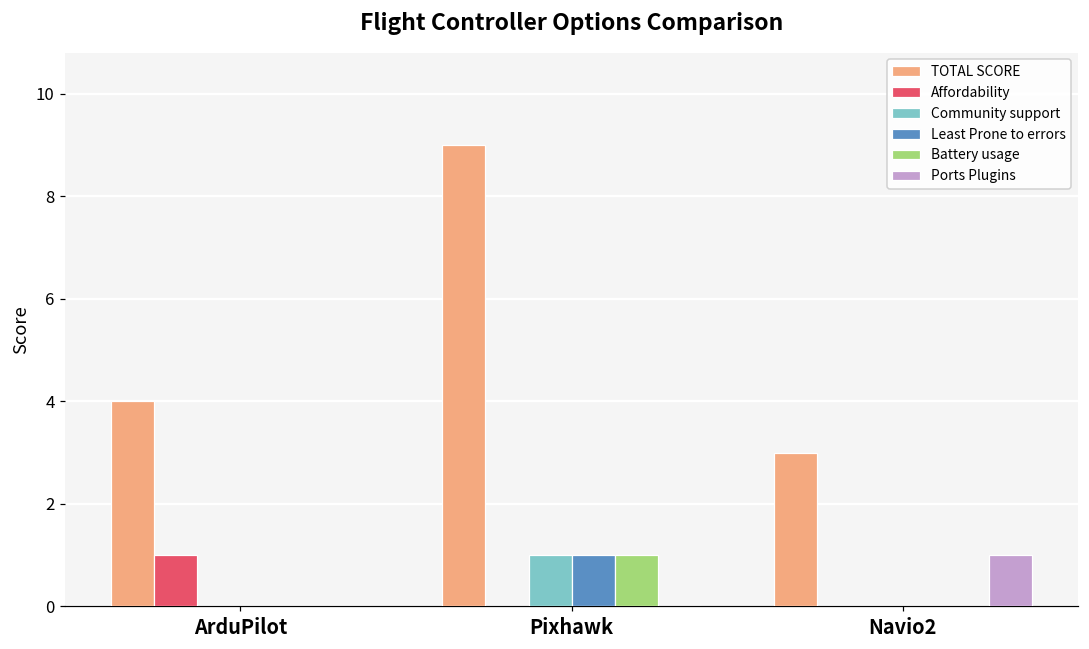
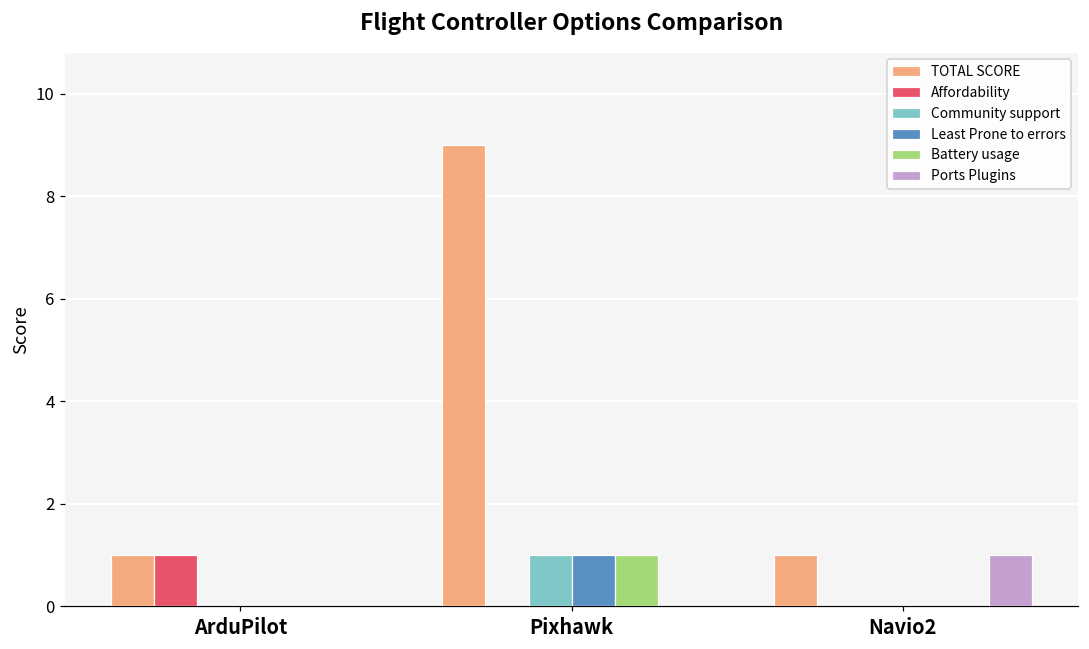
TOTAL SCORE, ArduPilot: 4 -> 1
TOTAL SCORE, Navio2: 3 -> 1
